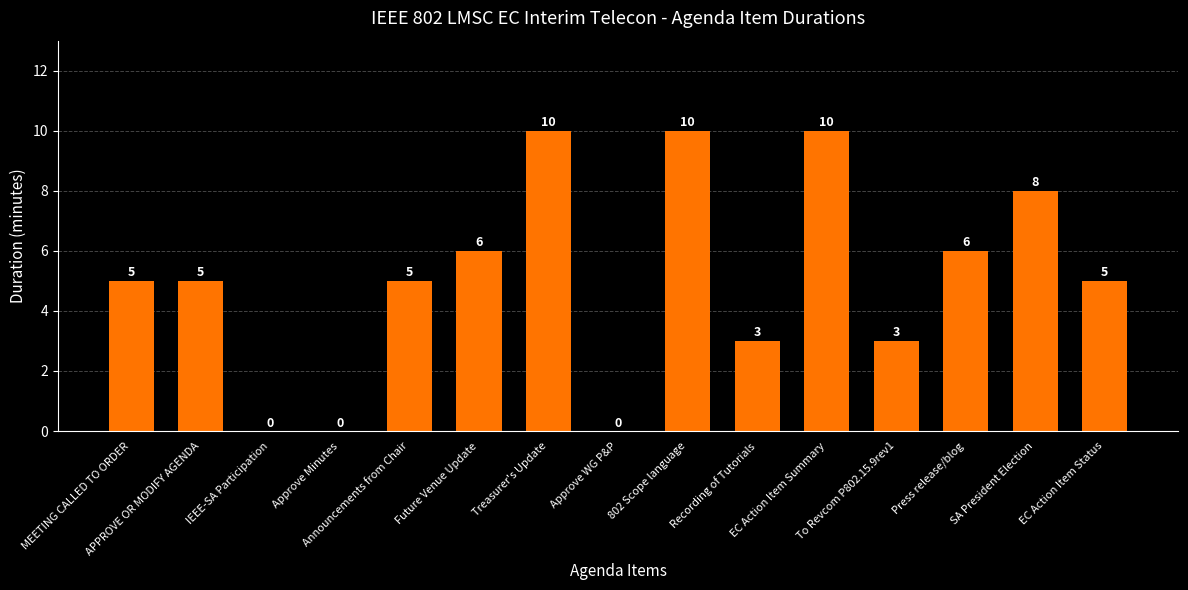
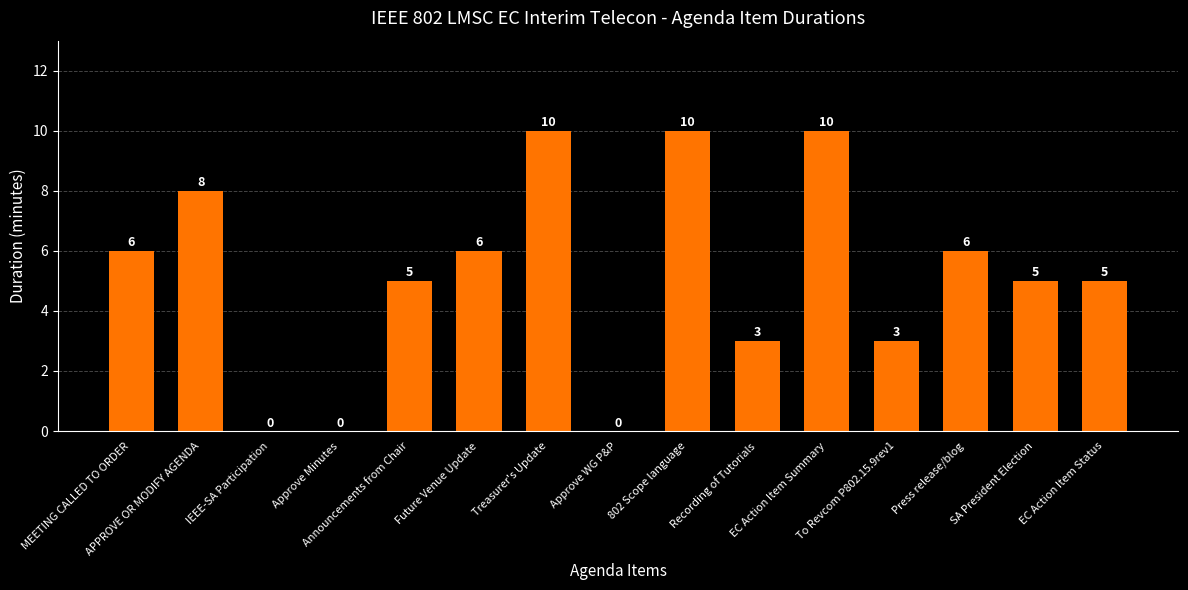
MEETING CALLED TO ORDER: 5 -> 6
APPROVE OR MODIFY AGENDA: 5 -> 8
SA President Election: 8 -> 5
